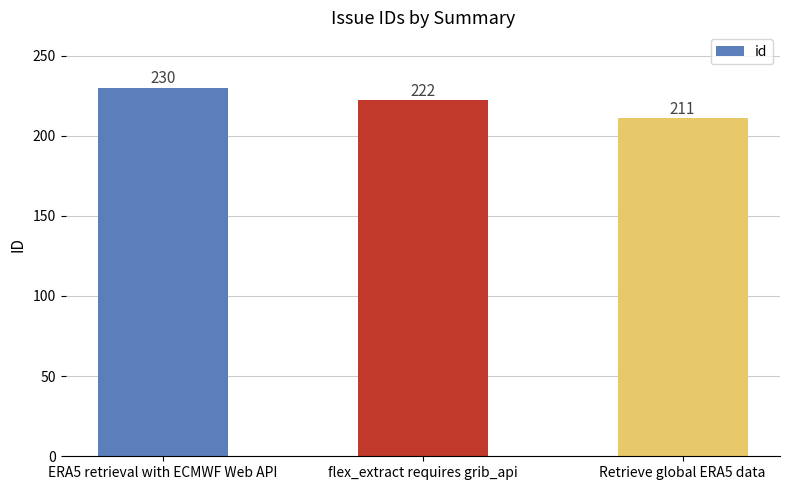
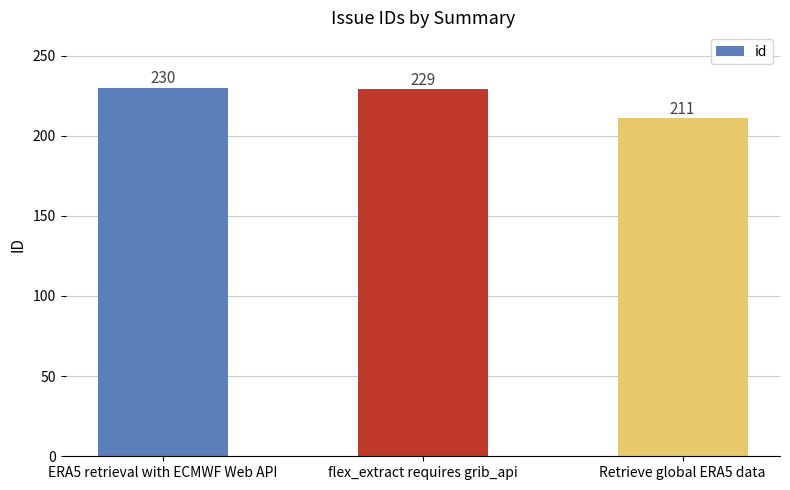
flex_extract requires grib_api: 222 -> 229
